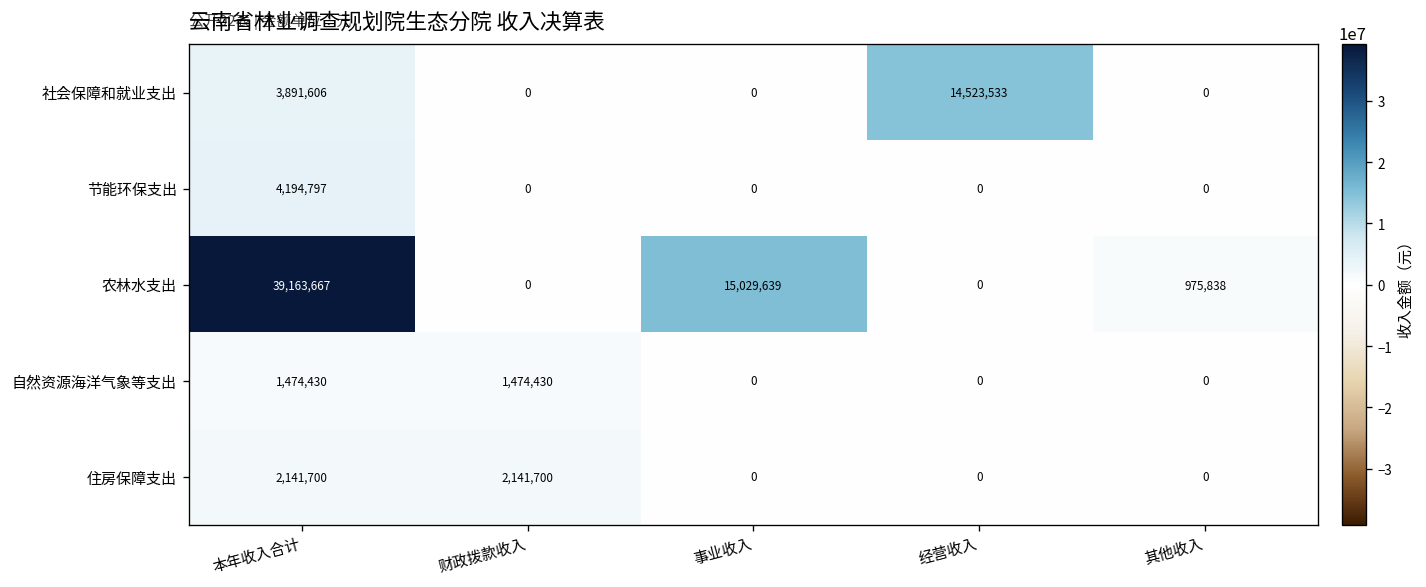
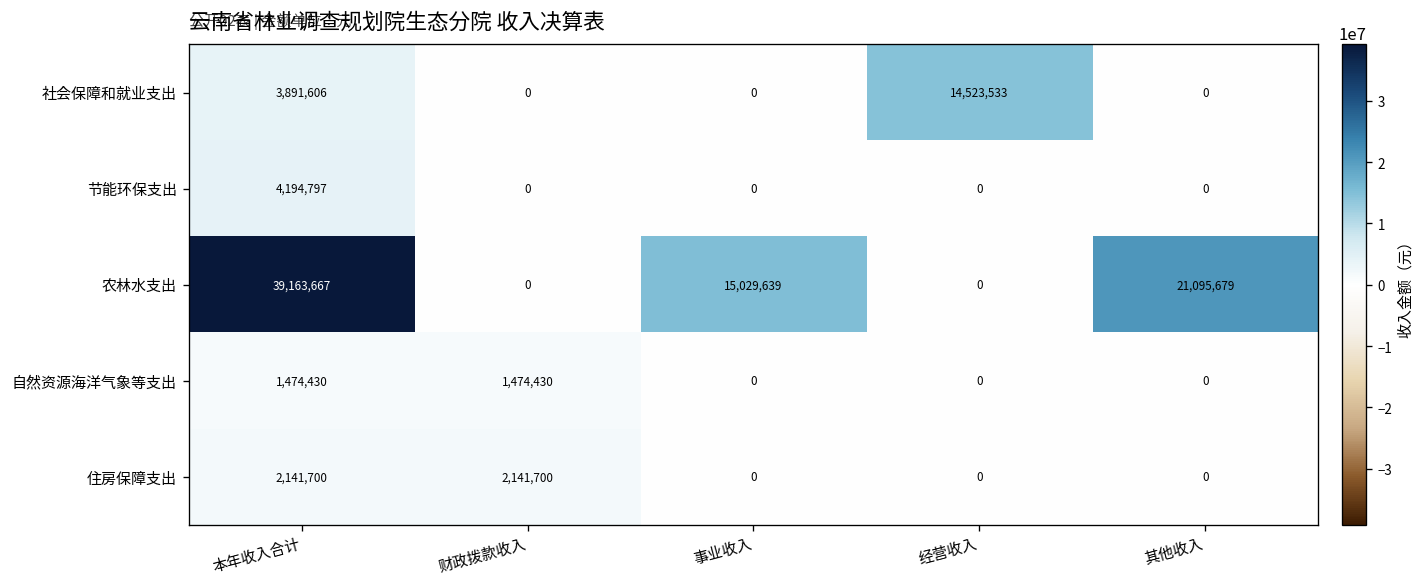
农林水支出, 其他收入: 975,838 -> 21,095,679
